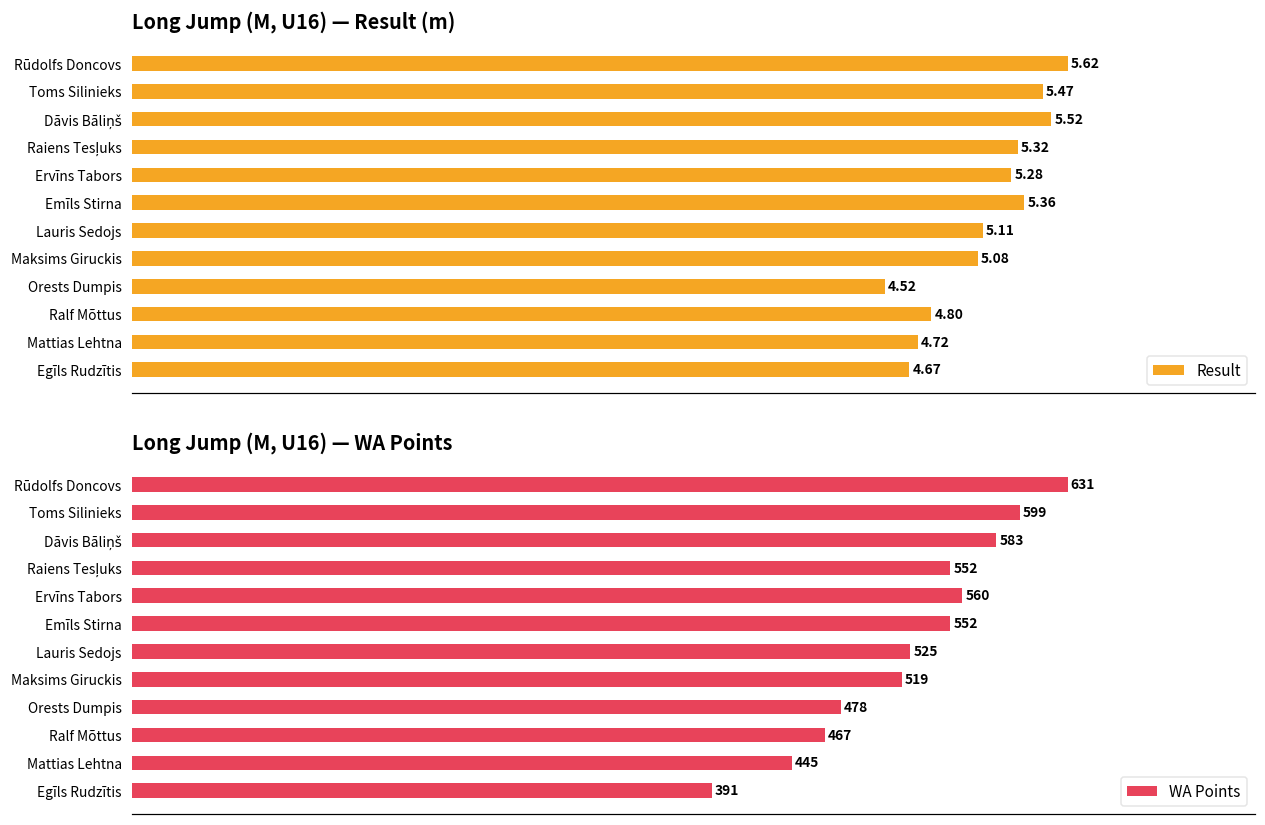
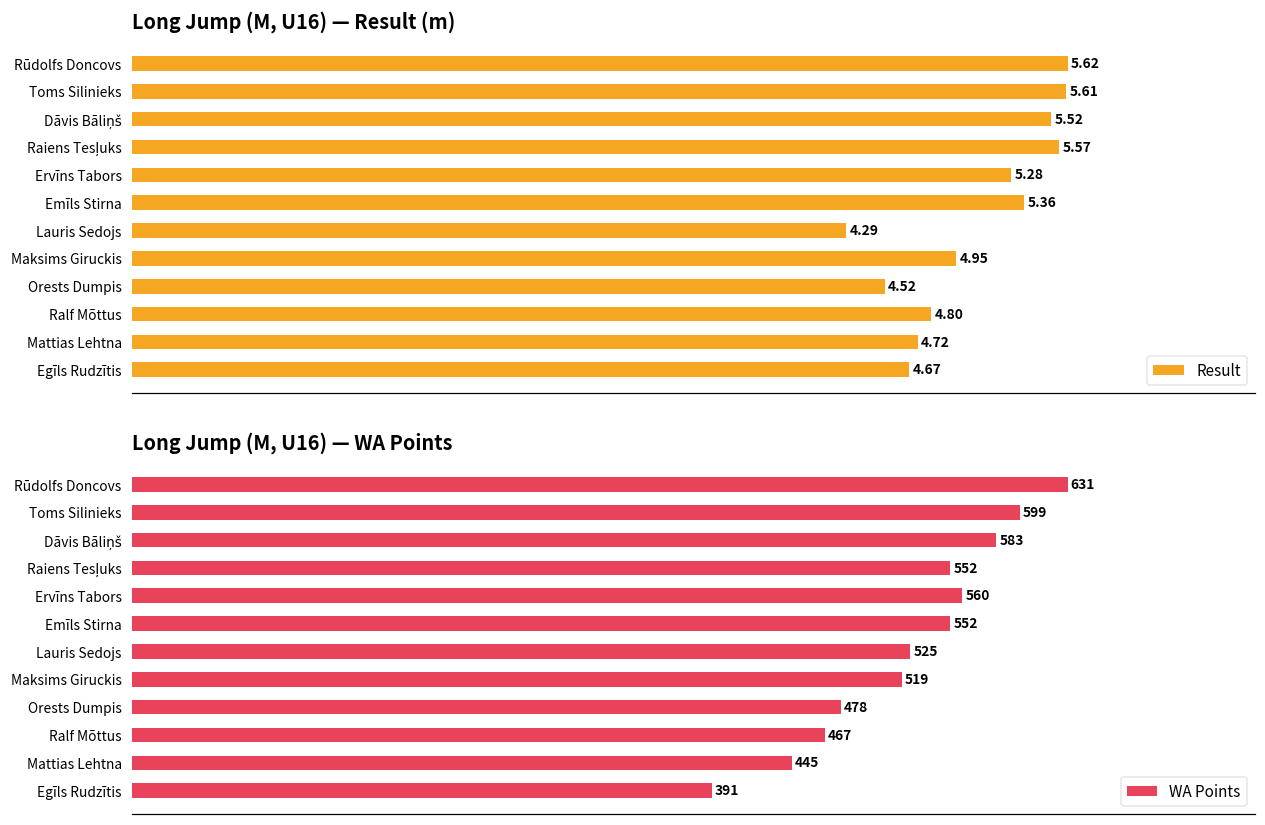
Long Jump (M, U16) — Result (m), Toms Silinieks: 5.47 -> 5.61
Long Jump (M, U16) — Result (m), Raiens Tesļuks: 5.32 -> 5.57
Long Jump (M, U16) — Result (m), Lauris Sedojs: 5.11 -> 4.29
Long Jump (M, U16) — Result (m), Maksims Giruckis: 5.08 -> 4.95
